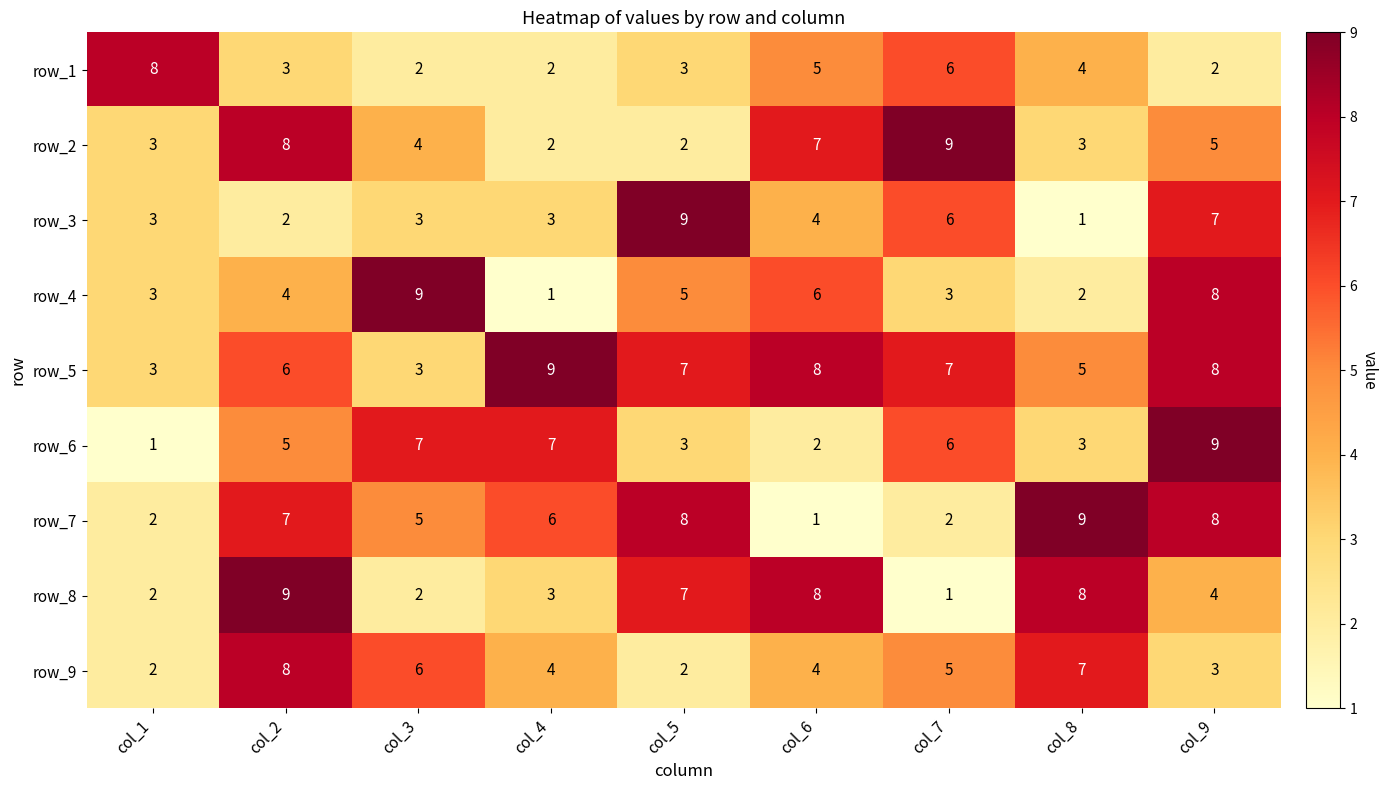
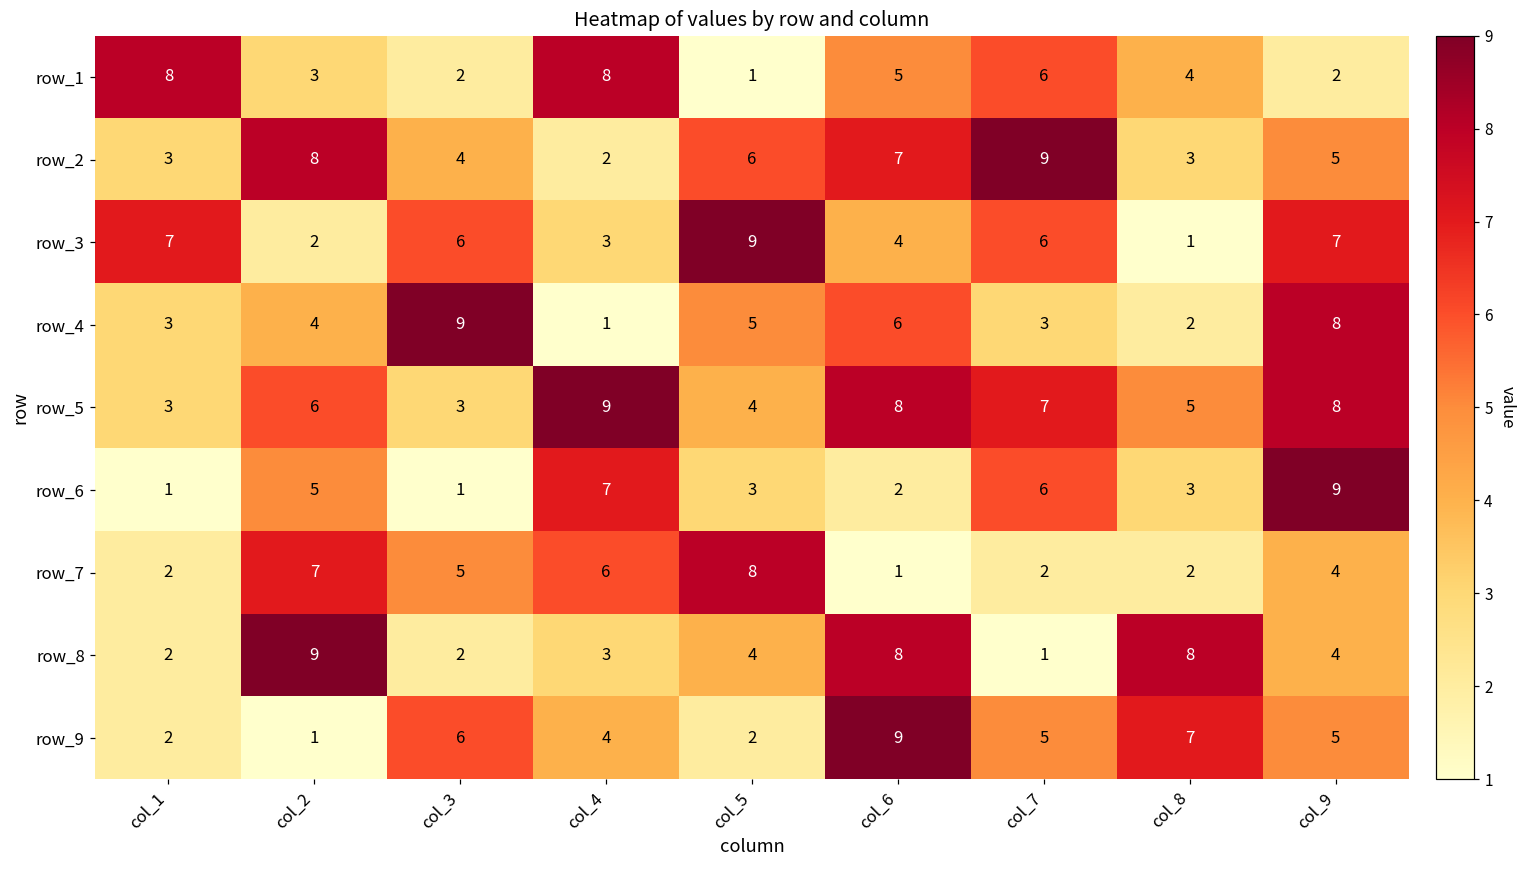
row_1, col_4: 2 -> 8
row_1, col_5: 3 -> 1
row_2, col_5: 2 -> 6
row_3, col_1: 3 -> 7
row_3, col_3: 3 -> 6
row_5, col_5: 7 -> 4
row_6, col_3: 7 -> 1
row_7, col_8: 9 -> 2
row_7, col_9: 8 -> 4
row_8, col_5: 7 -> 4
row_9, col_2: 8 -> 1
row_9, col_6: 4 -> 9
row_9, col_9: 3 -> 5
